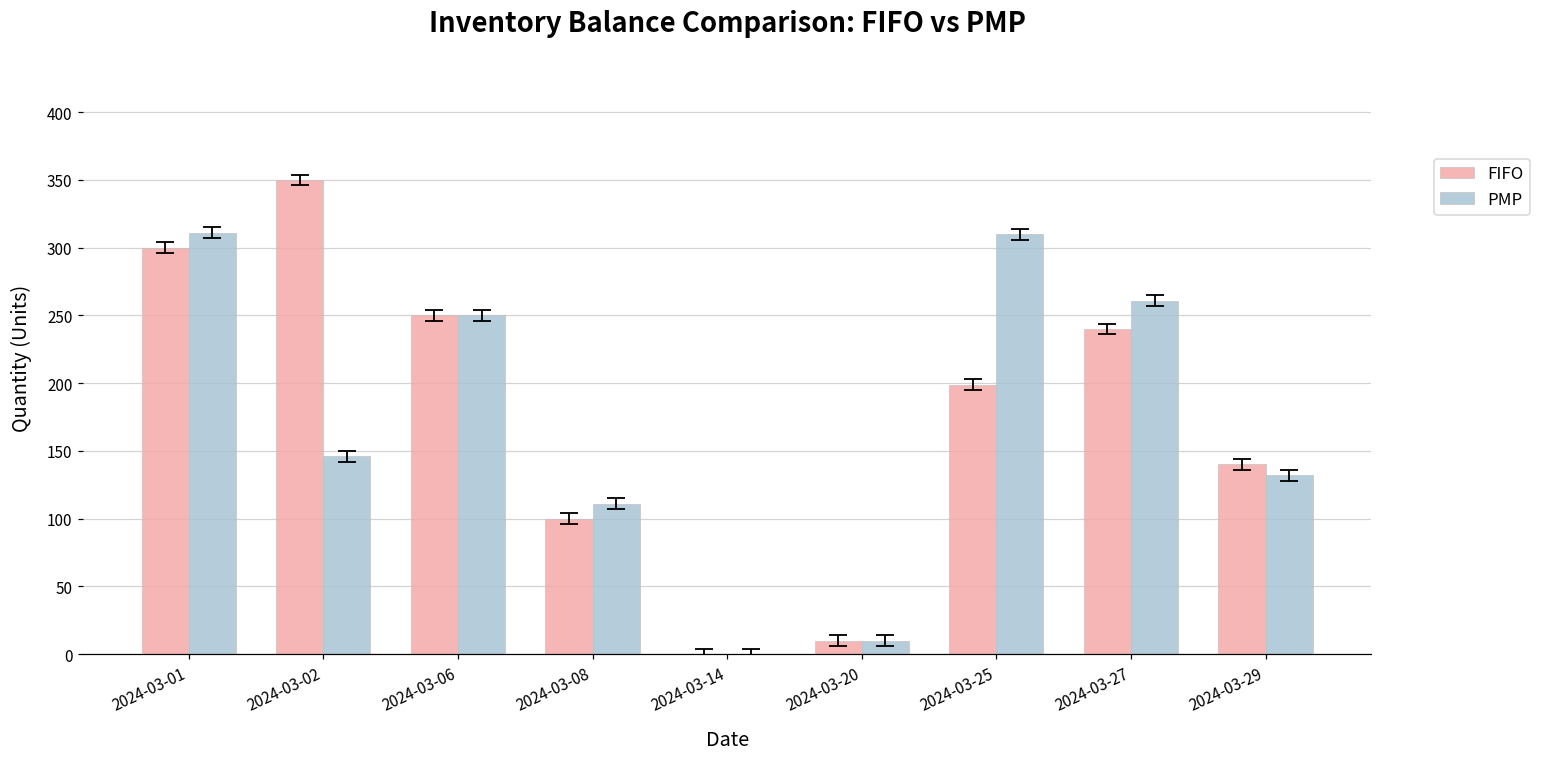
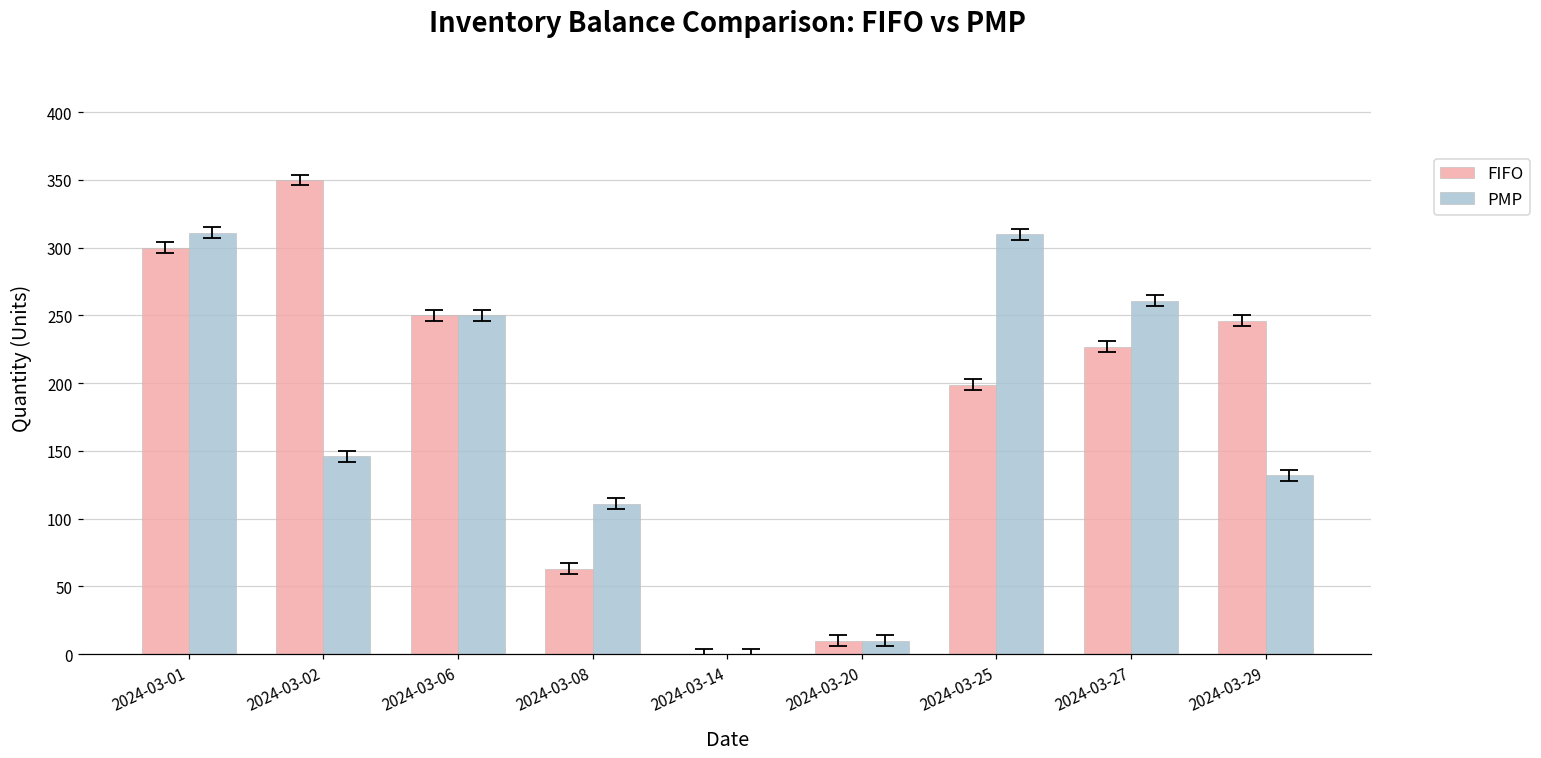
FIFO, 2024-03-08: 100 -> 63
FIFO, 2024-03-27: 240 -> 227
FIFO, 2024-03-29: 140 -> 246
